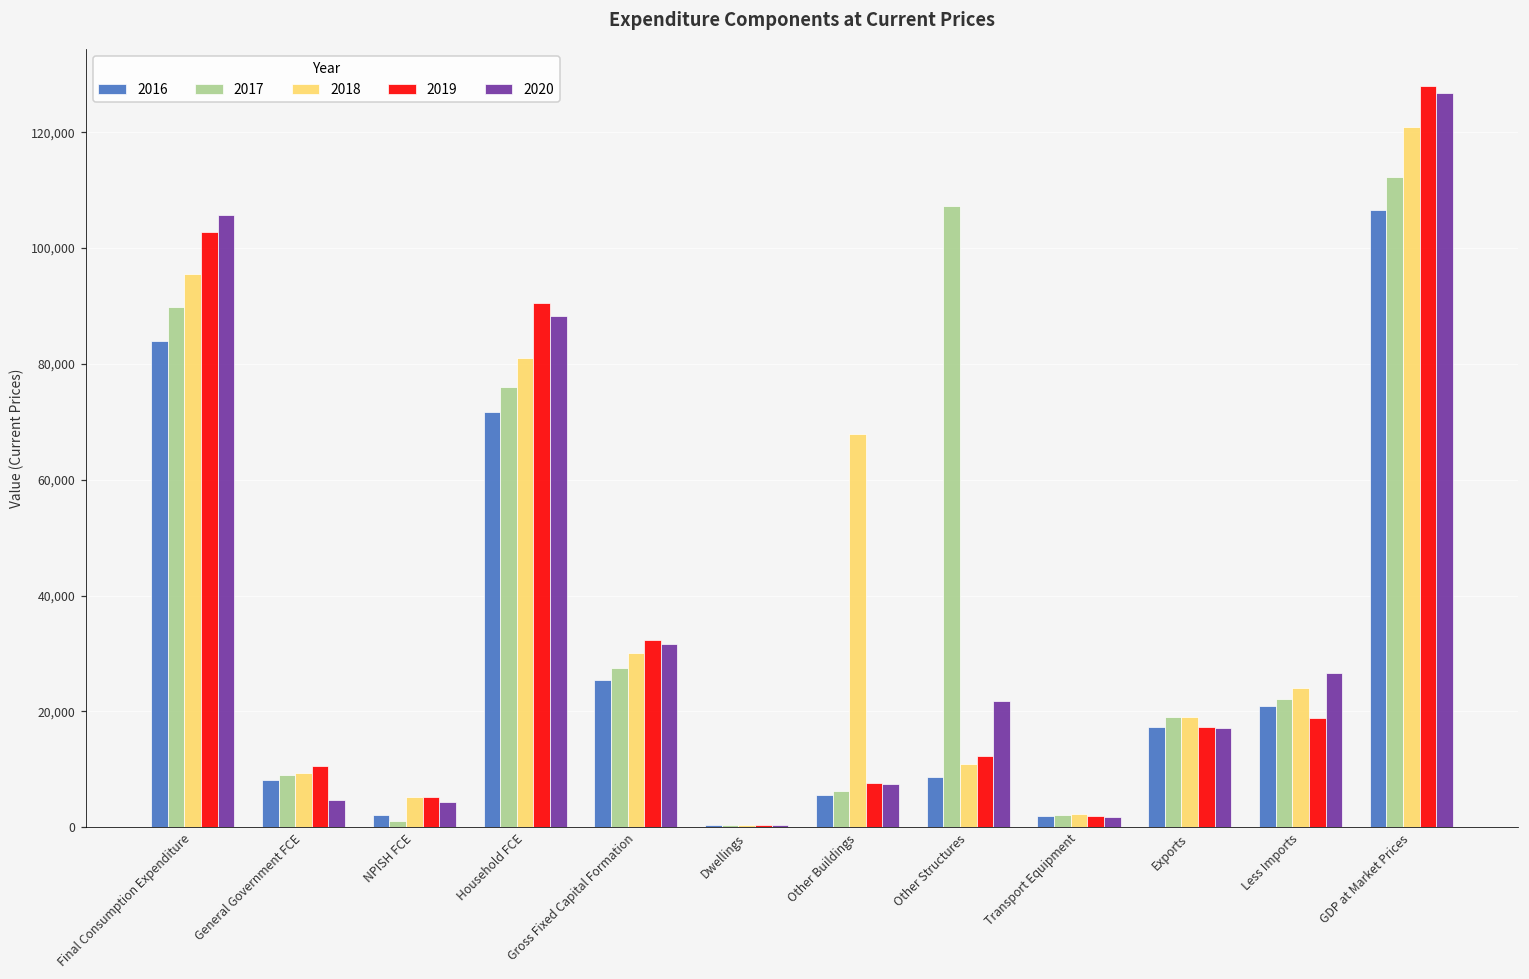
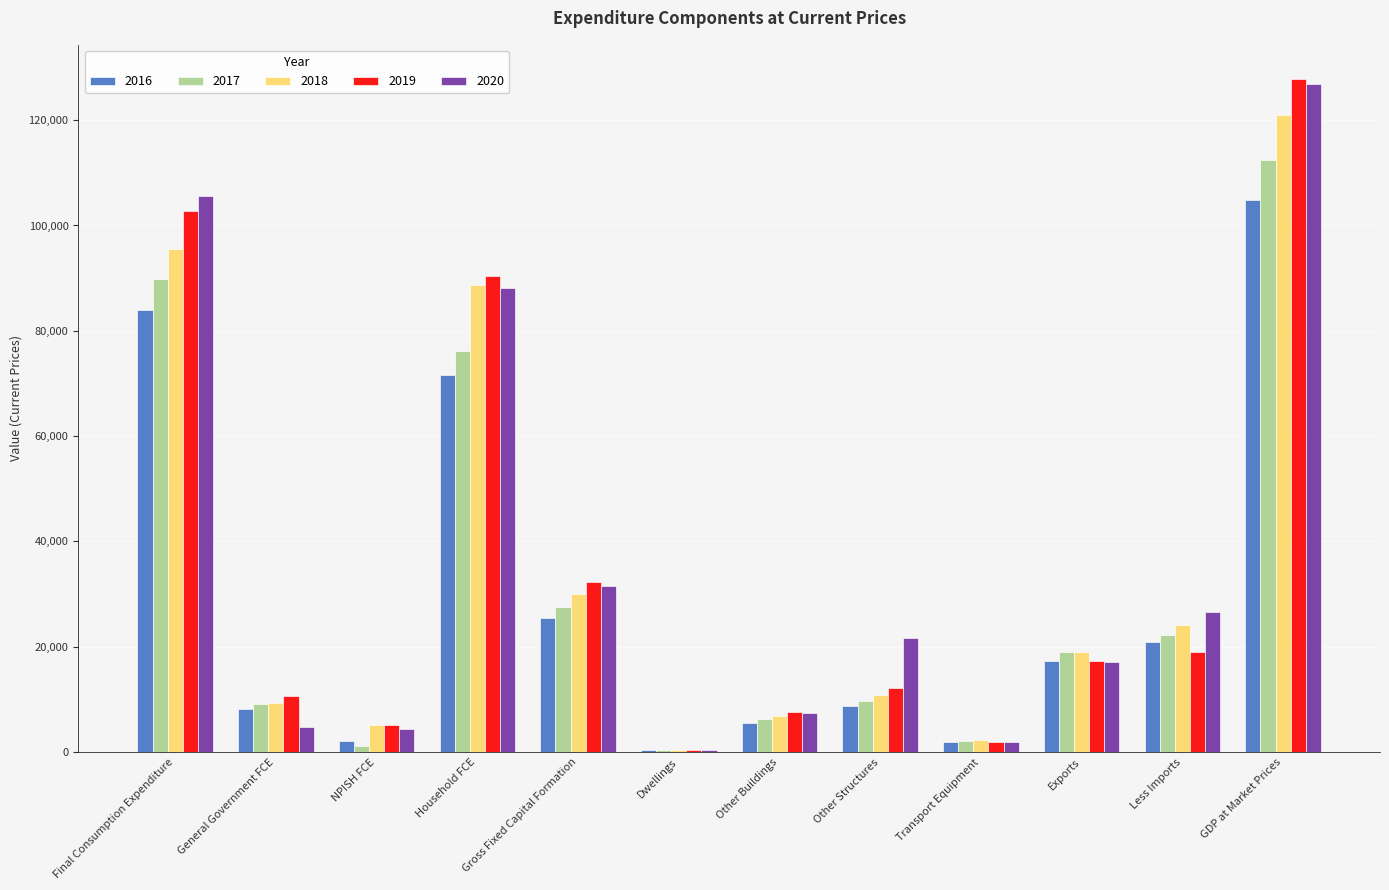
2018, Household FCE: 81,000 -> 89,000
2018, Other Buildings: 68,000 -> 7,000
2017, Other Structures: 107,000 -> 10,000
2016, GDP at Market Prices: 107,000 -> 105,000
